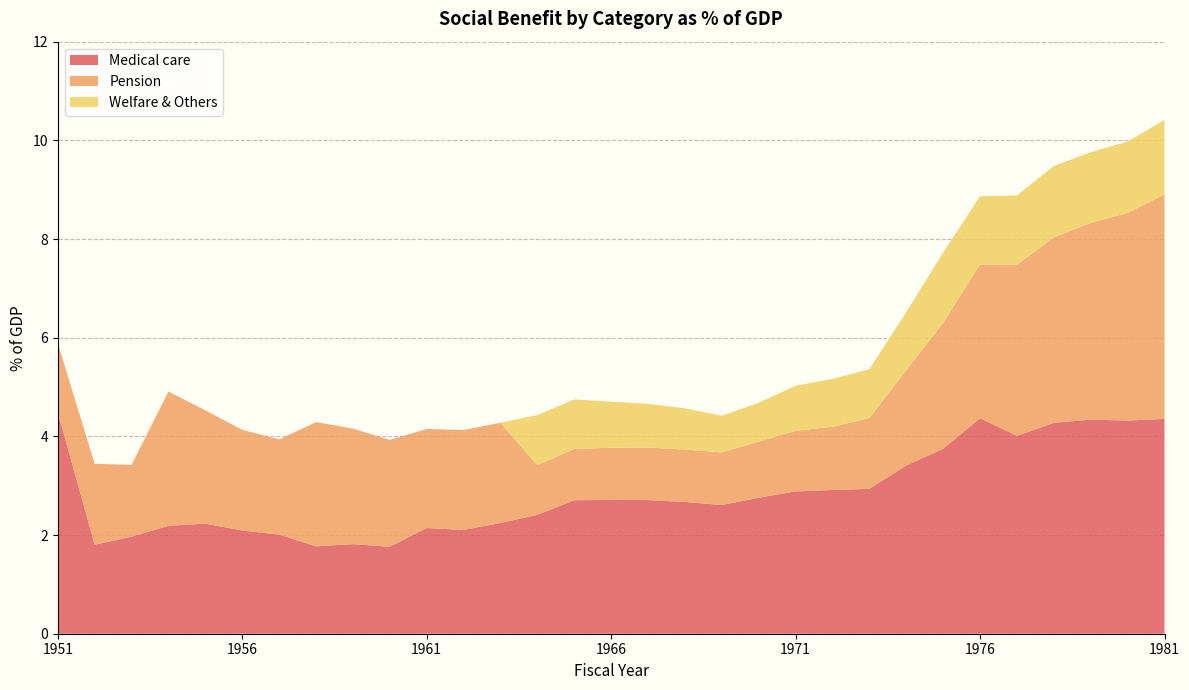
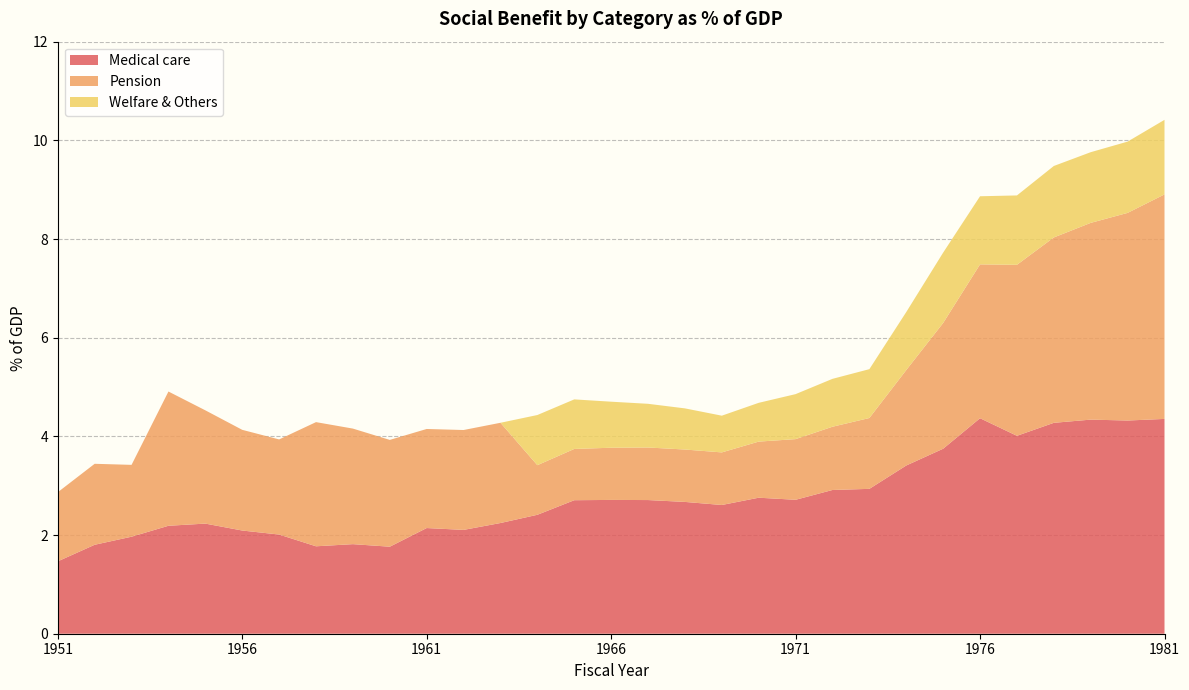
Medical care, 1951: 4.5 -> 1.5
Medical care, 1971: 2.9 -> 2.7
